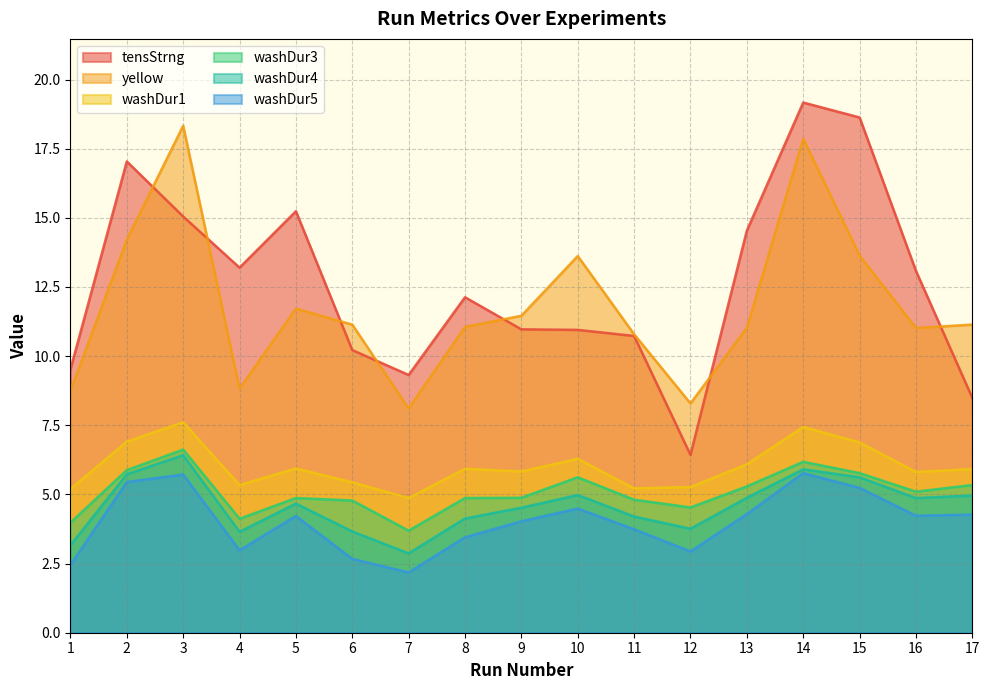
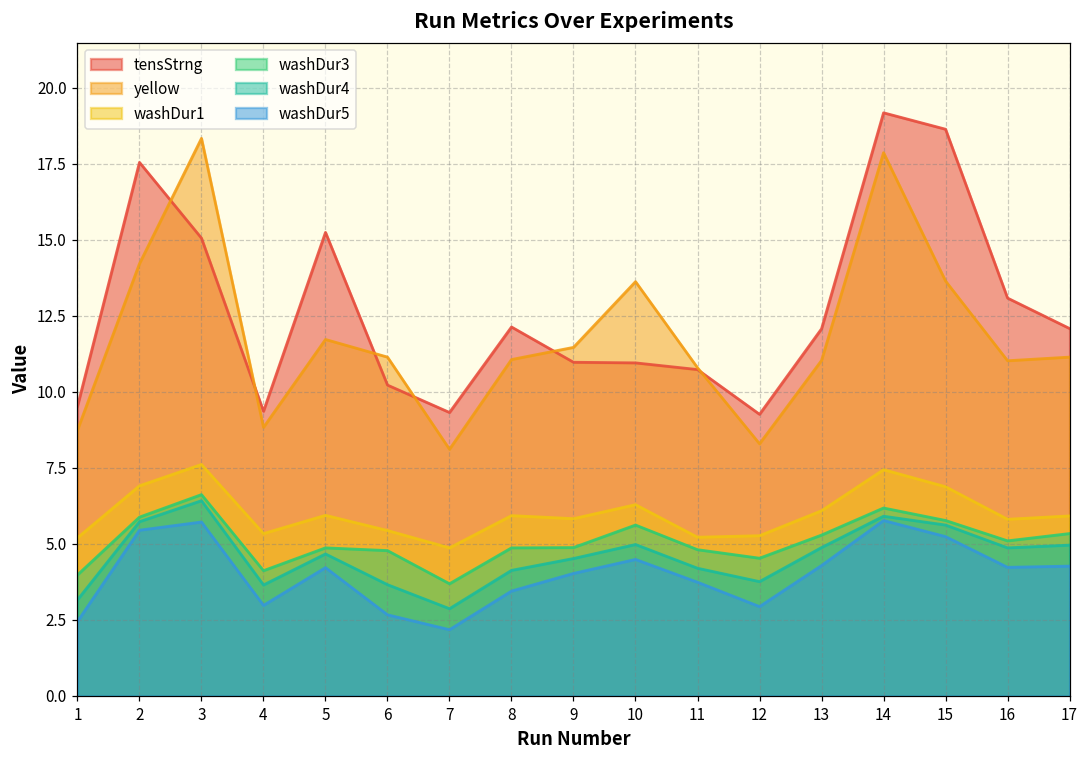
tensStrng, 2: 17.0 -> 17.5
tensStrng, 4: 13.2 -> 9.4
tensStrng, 12: 6.4 -> 9.3
tensStrng, 13: 14.5 -> 12.1
tensStrng, 17: 8.5 -> 12.1
